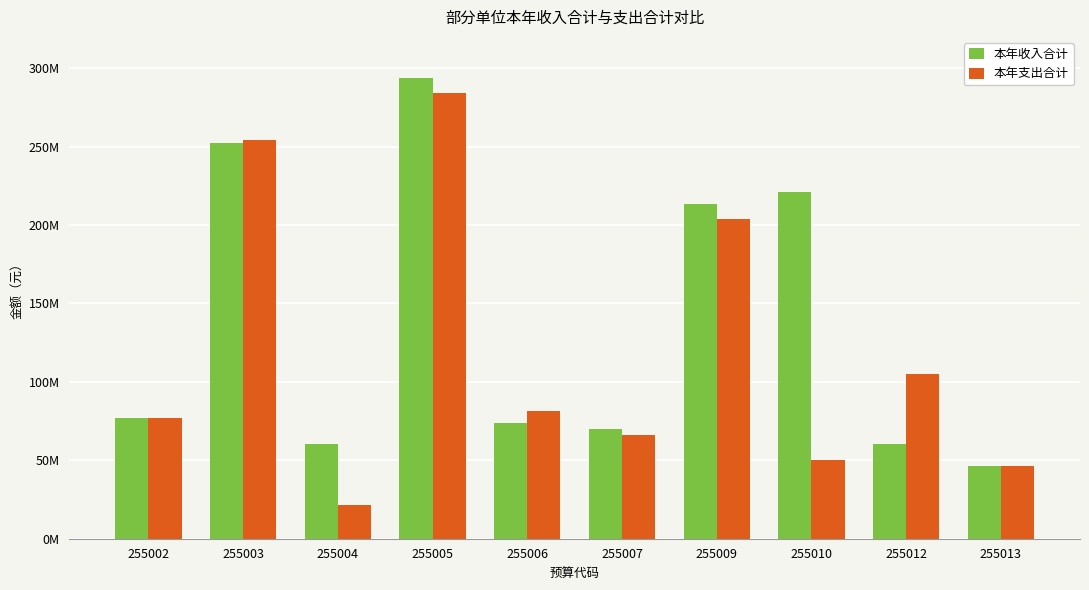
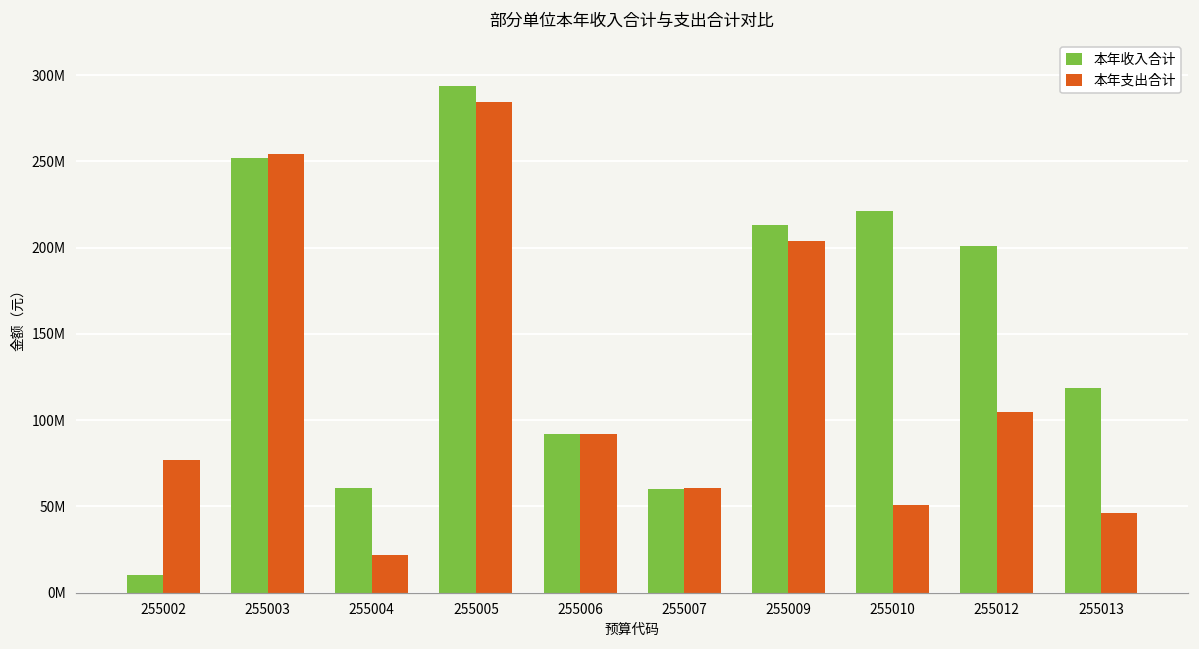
本年收入合计, 255002: 77000000 -> 10000000
本年收入合计, 255006: 74000000 -> 92000000
本年支出合计, 255006: 82000000 -> 92000000
本年收入合计, 255007: 70000000 -> 60000000
本年支出合计, 255007: 66000000 -> 61000000
本年收入合计, 255012: 60000000 -> 201000000
本年收入合计, 255013: 46000000 -> 119000000
